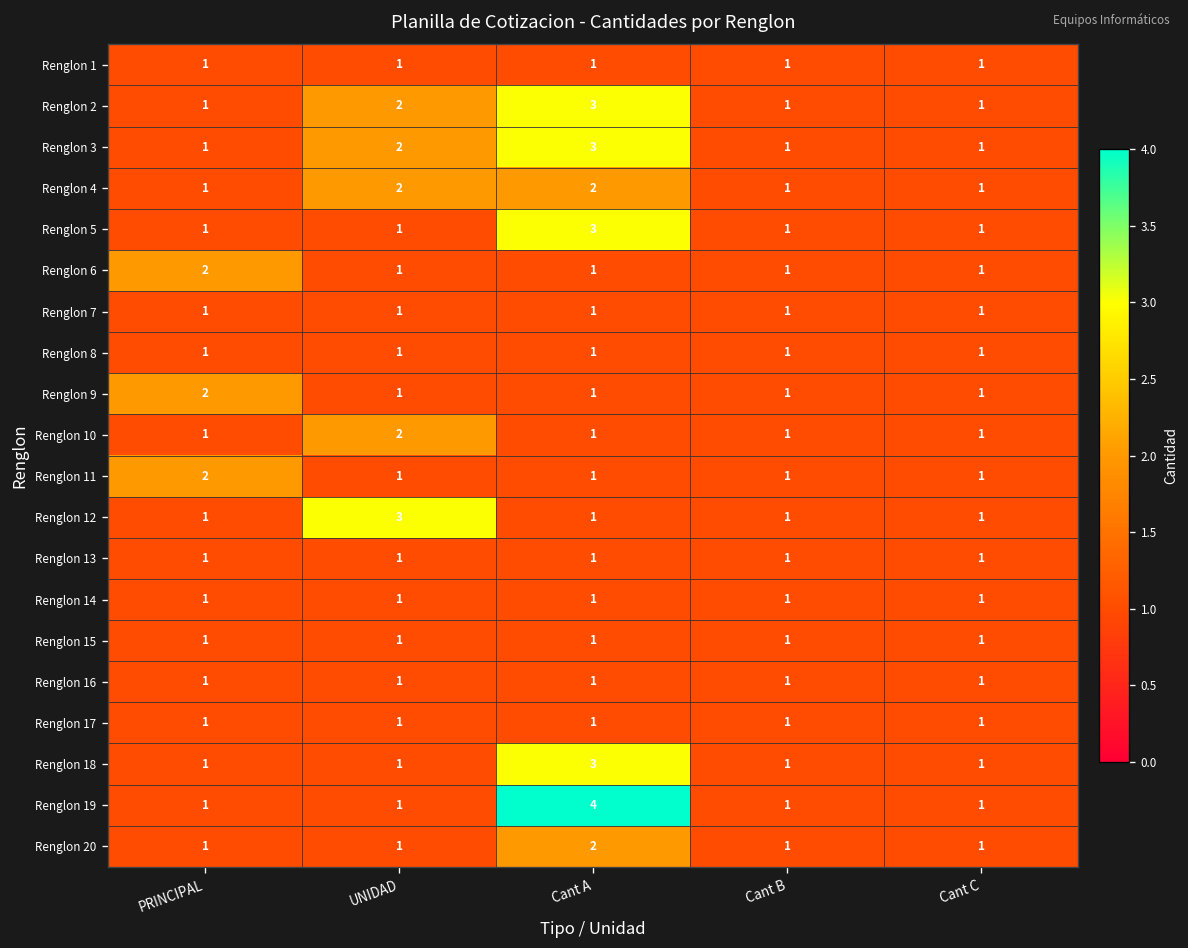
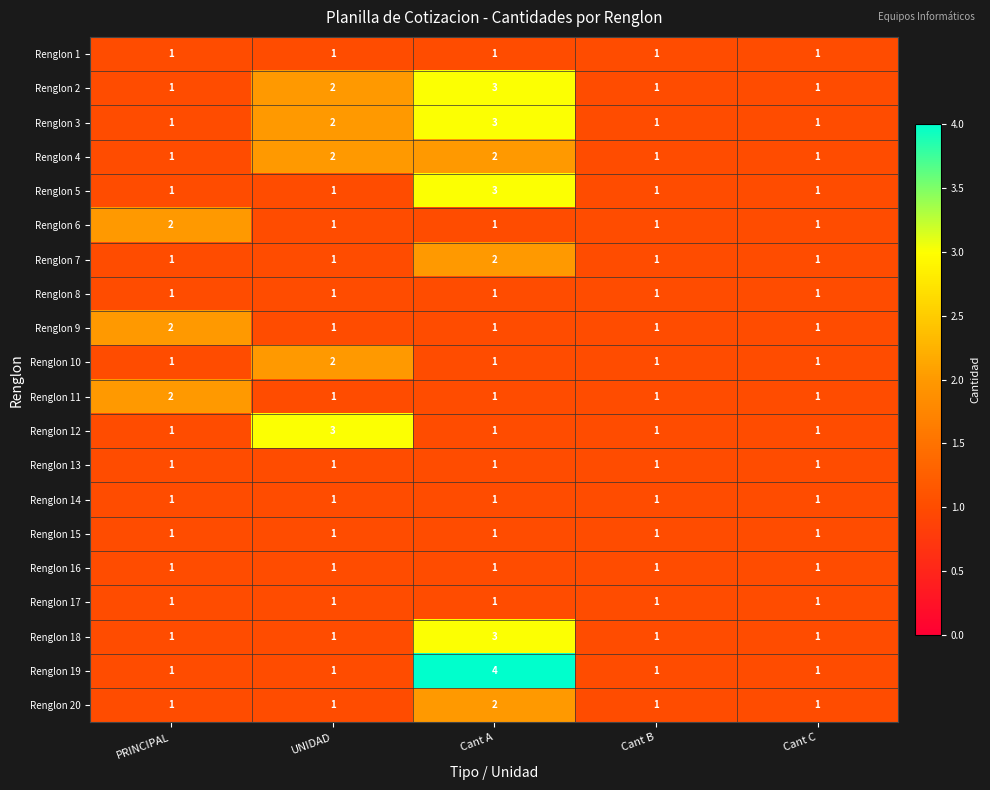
Renglon 7, Cant A: 1 -> 2
